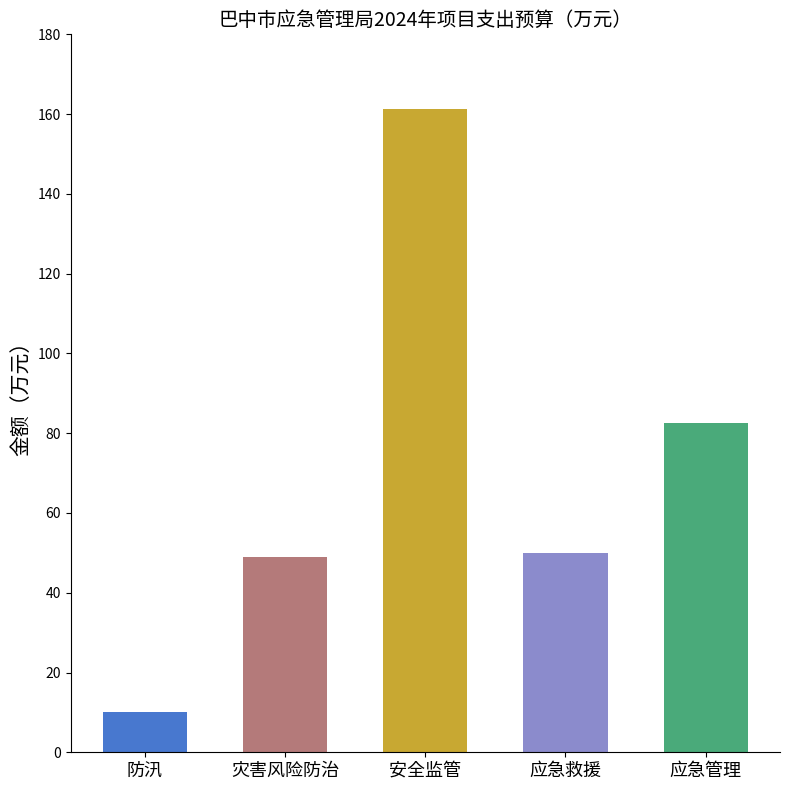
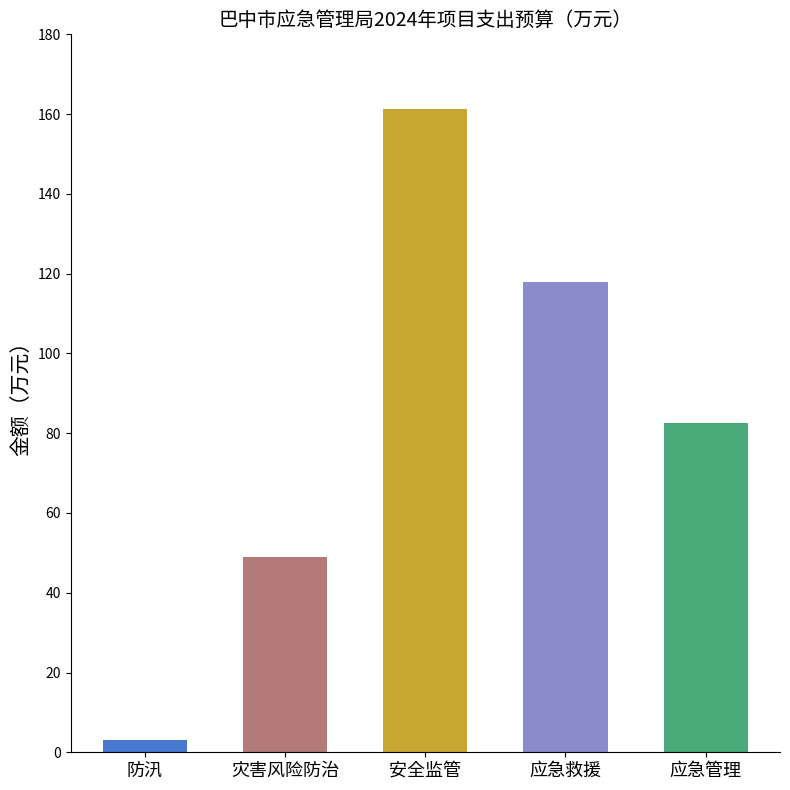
防汛: 10 -> 3
应急救援: 50 -> 118
